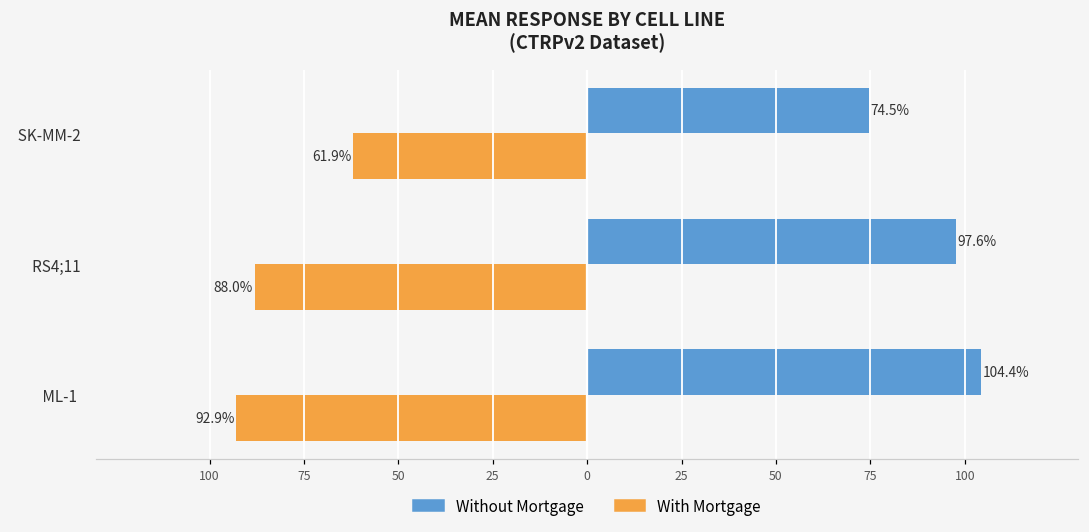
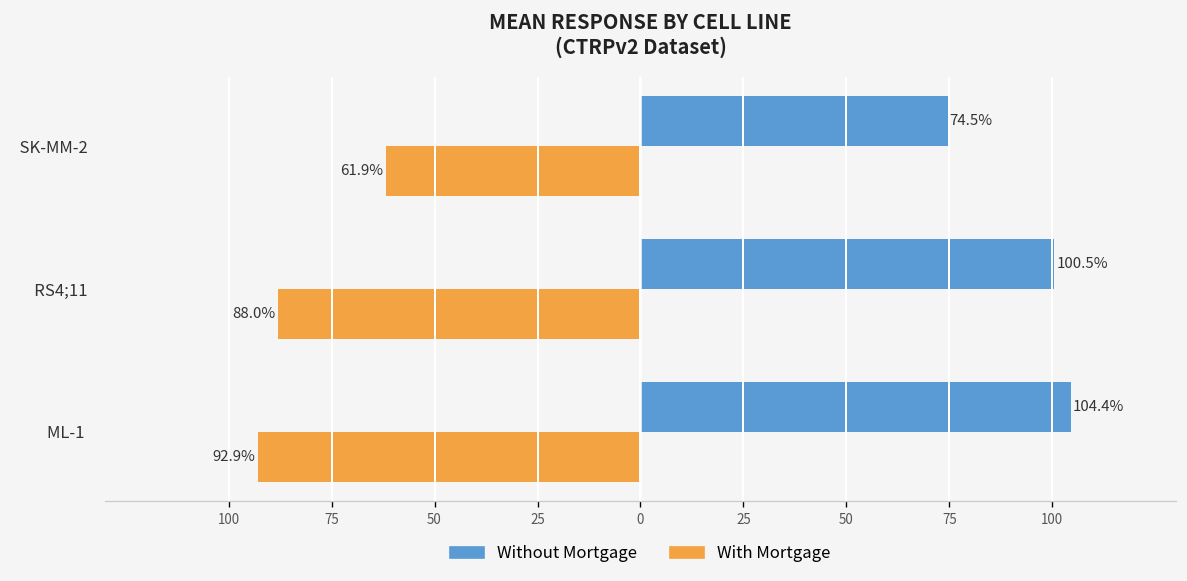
Without Mortgage, RS4;11: 97.6% -> 100.5%
